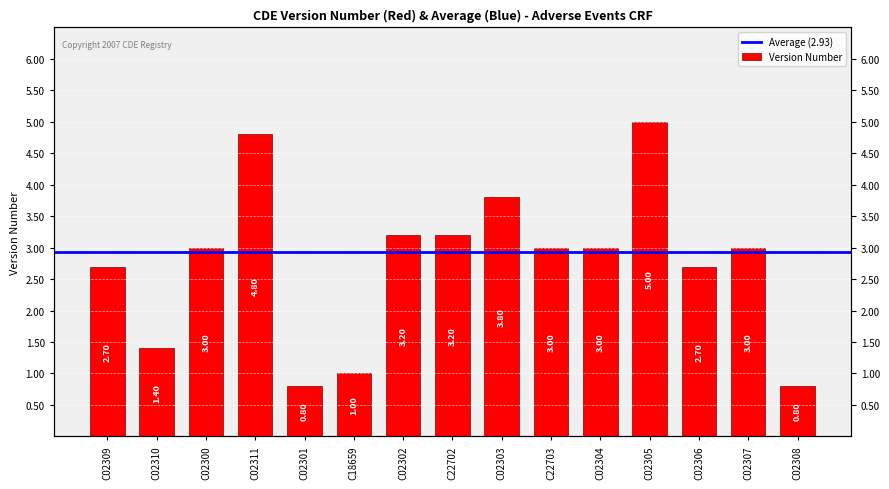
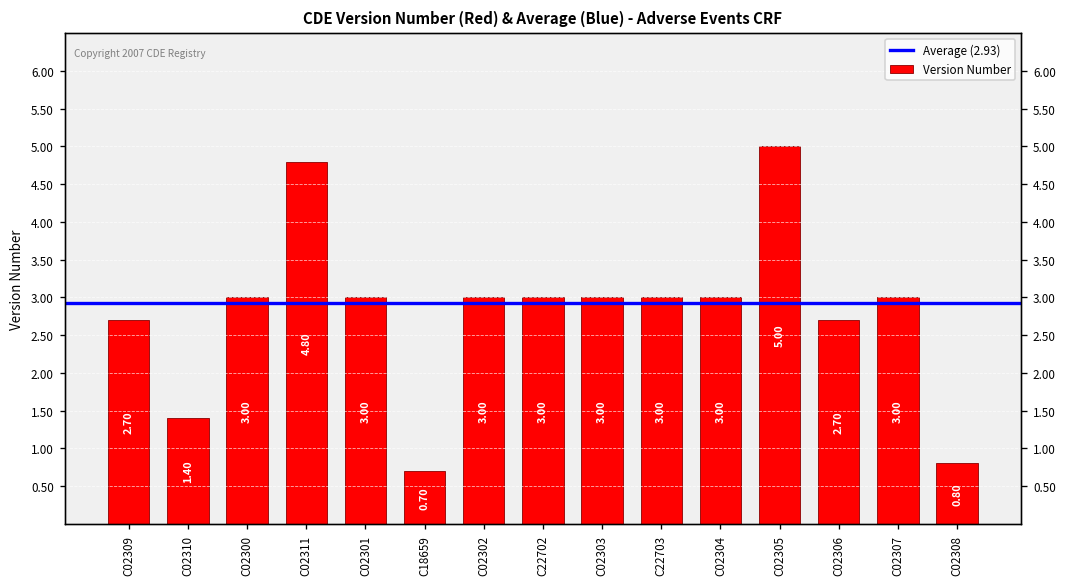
C02301: 0.80 -> 3.00
C18659: 1.00 -> 0.70
C02302: 3.20 -> 3.00
C22702: 3.20 -> 3.00
C02303: 3.80 -> 3.00
